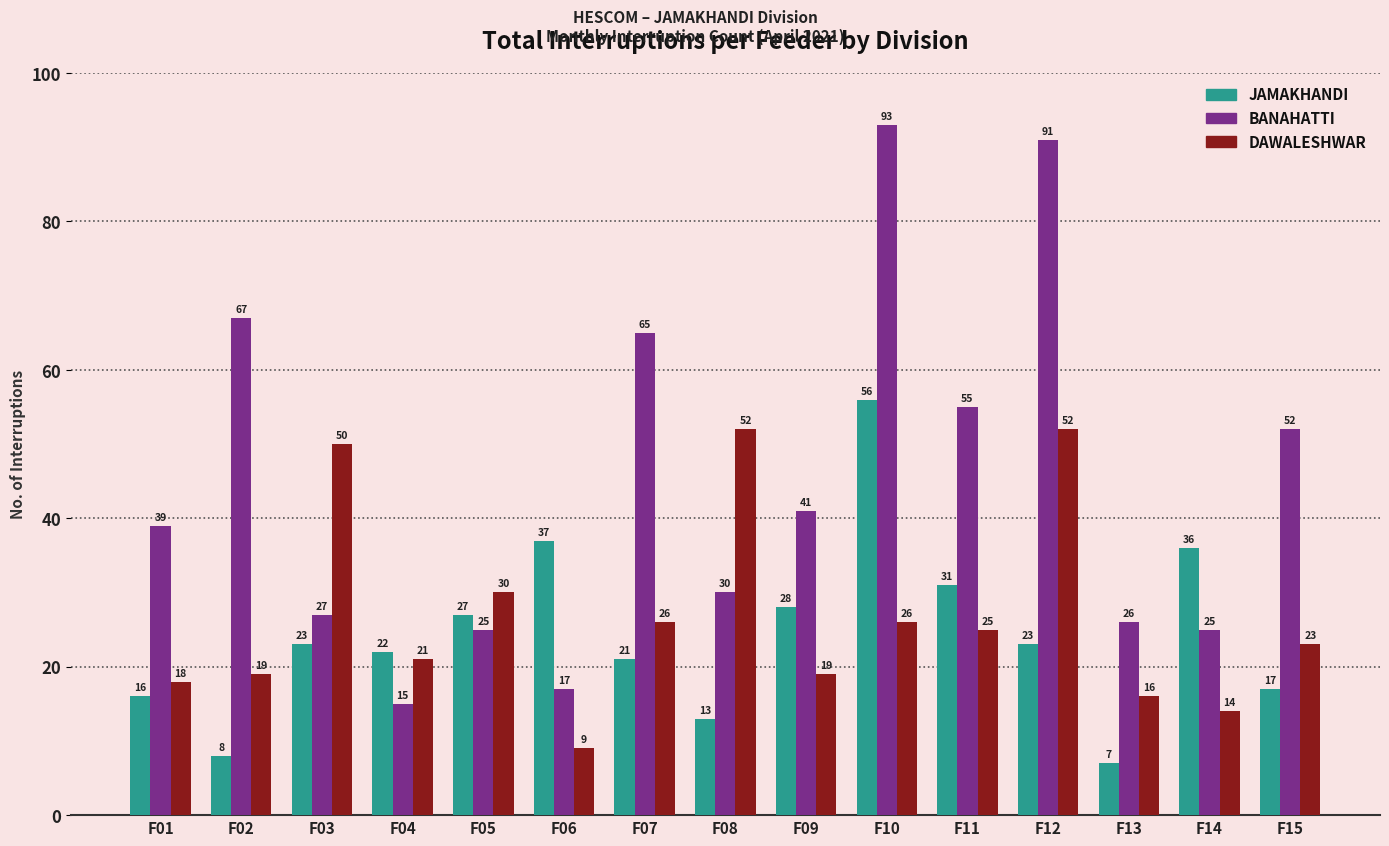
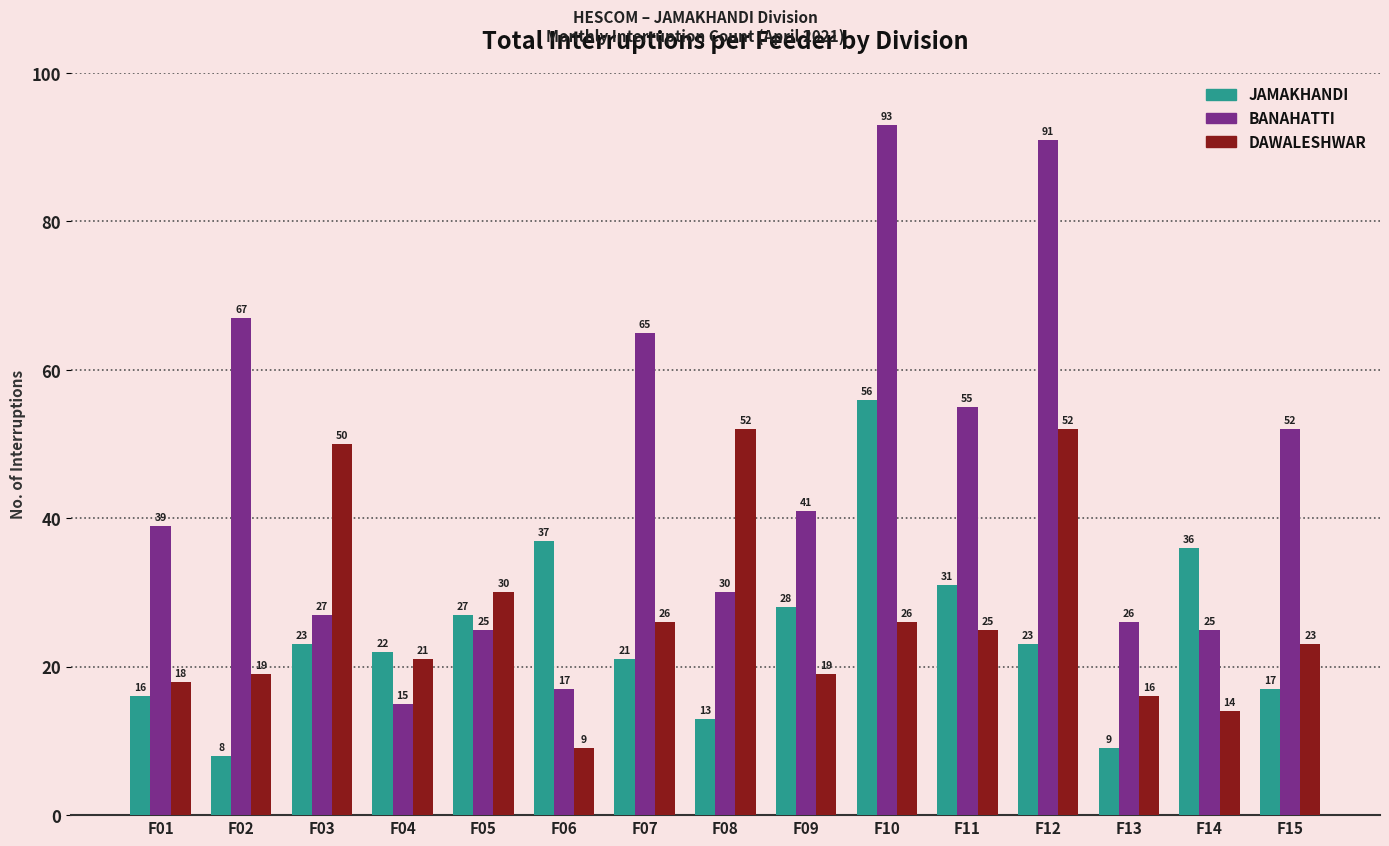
JAMAKHANDI, F13: 7 -> 9
